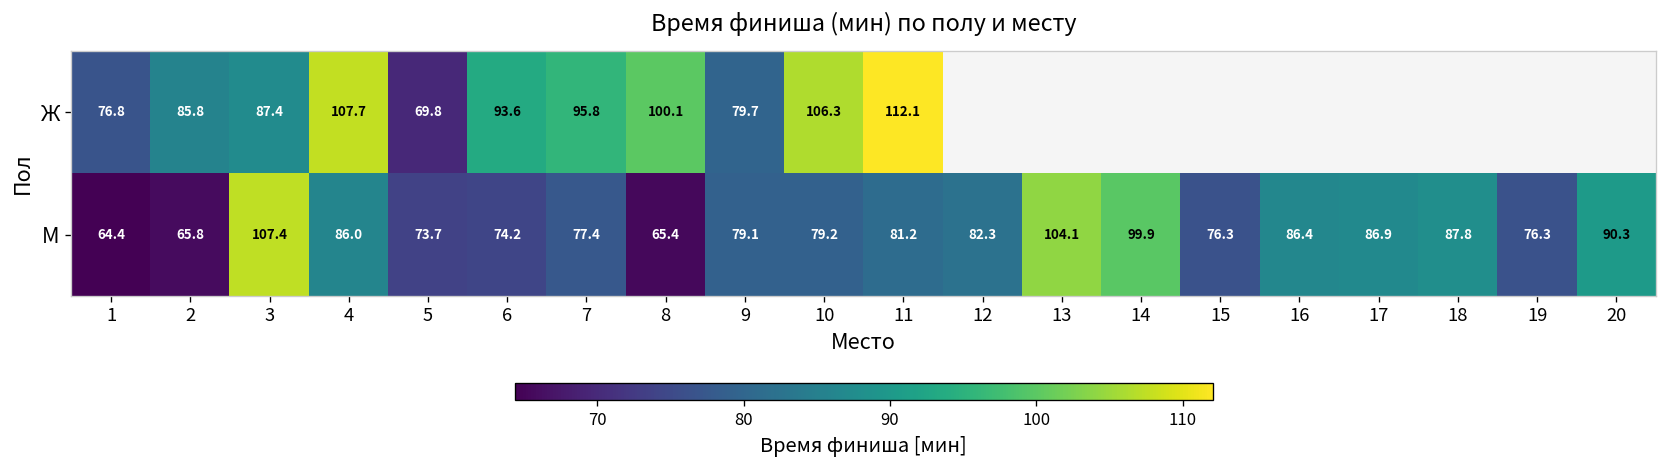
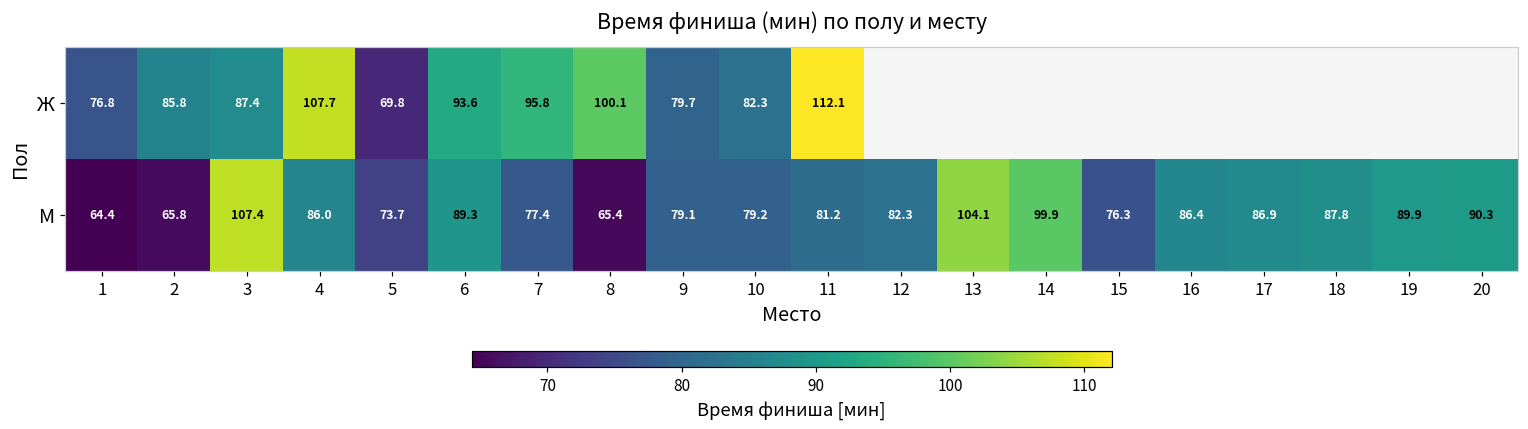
Ж, 10: 106.3 -> 82.3
М, 6: 74.2 -> 89.3
М, 19: 76.3 -> 89.9
